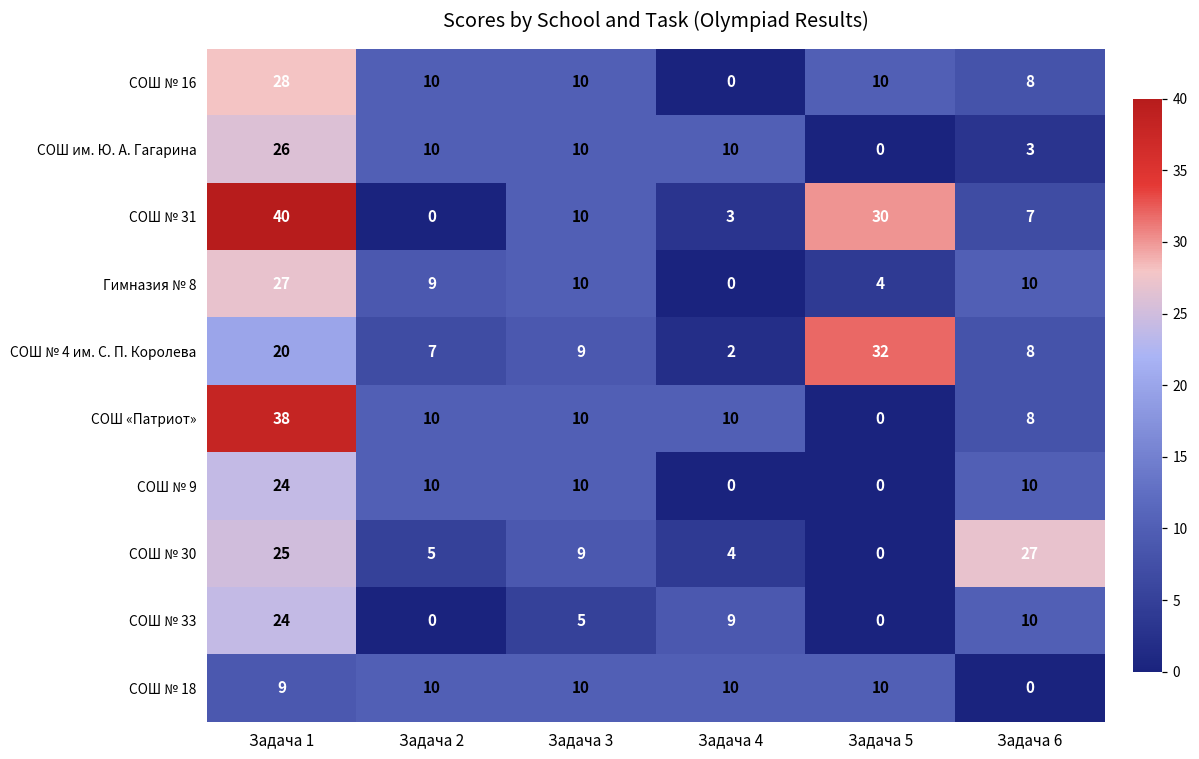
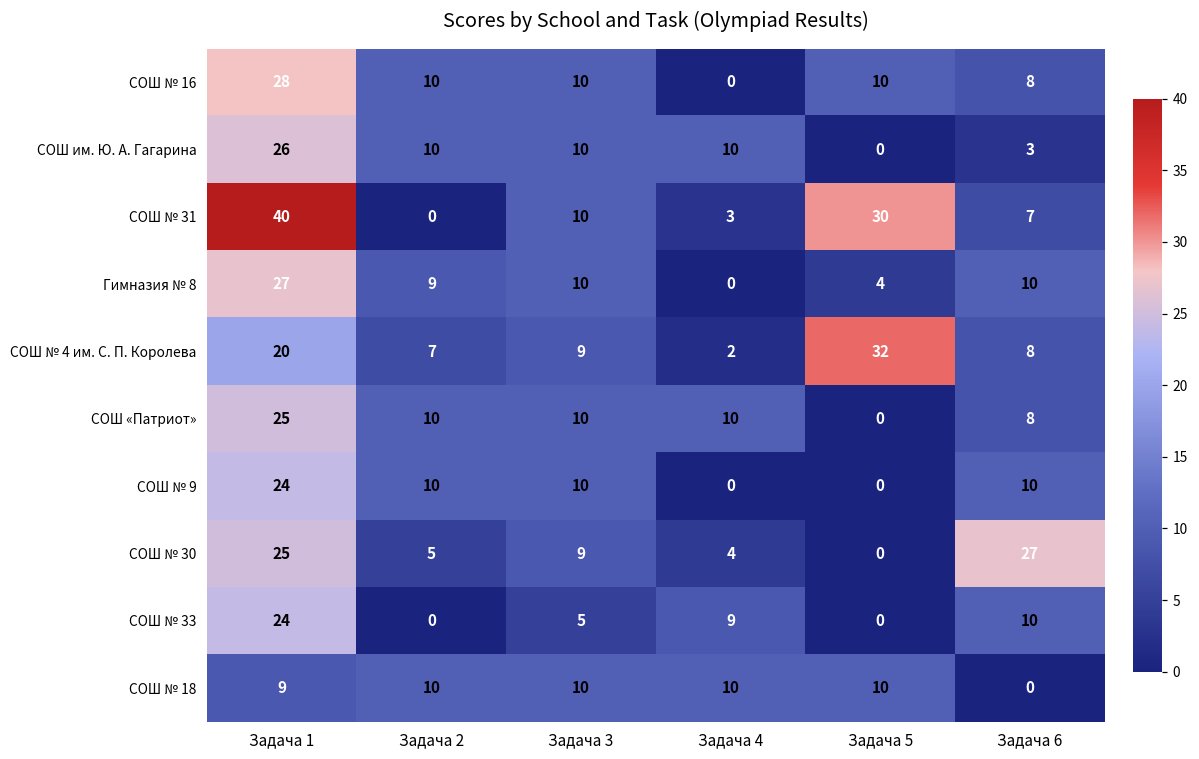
СОШ «Патриот», Задача 1: 38 -> 25
